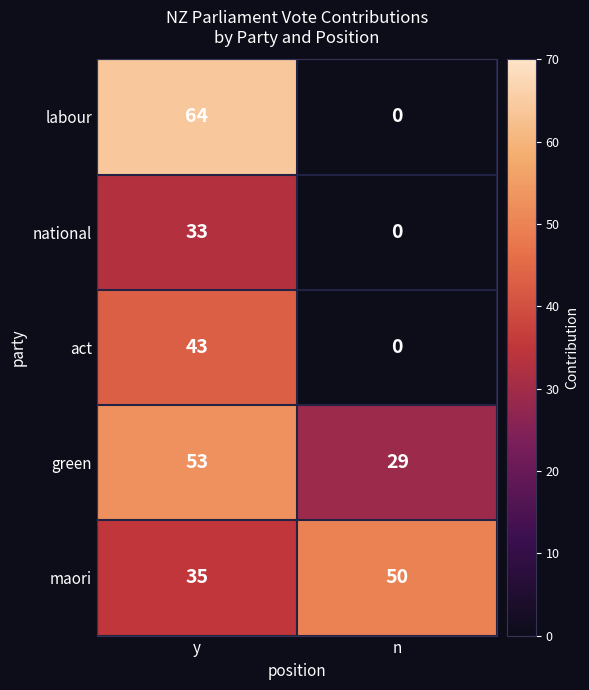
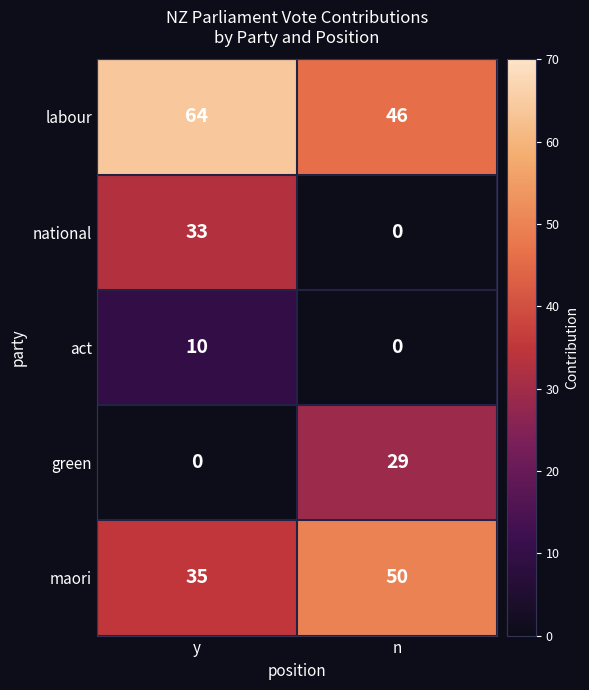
labour, n: 0 -> 46
act, y: 43 -> 10
green, y: 53 -> 0
